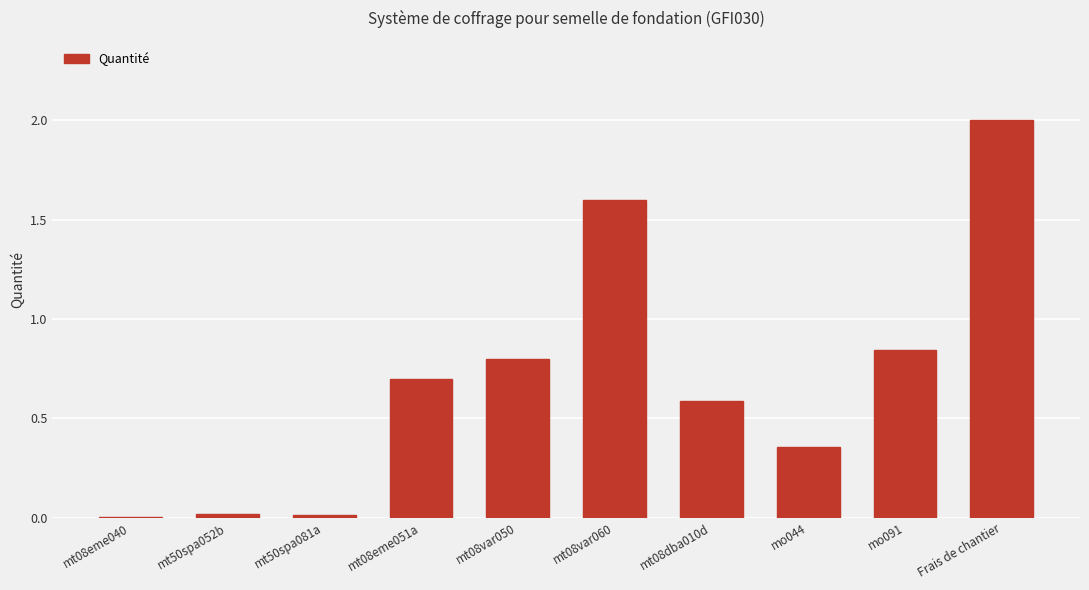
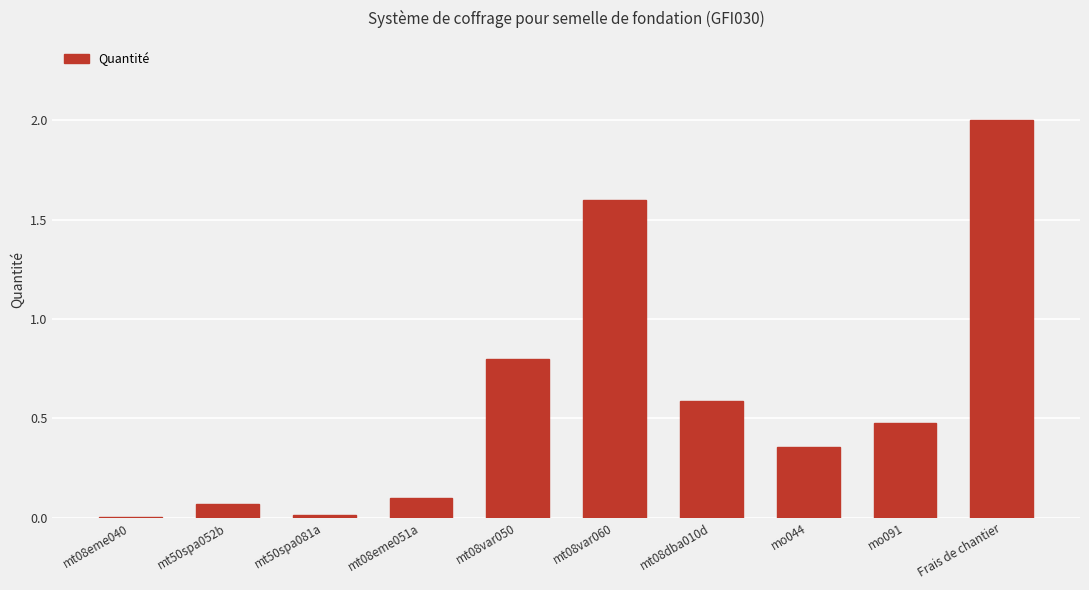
mt50spa052b: 0.02 -> 0.07
mt08eme051a: 0.7 -> 0.1
mo091: 0.84 -> 0.48
